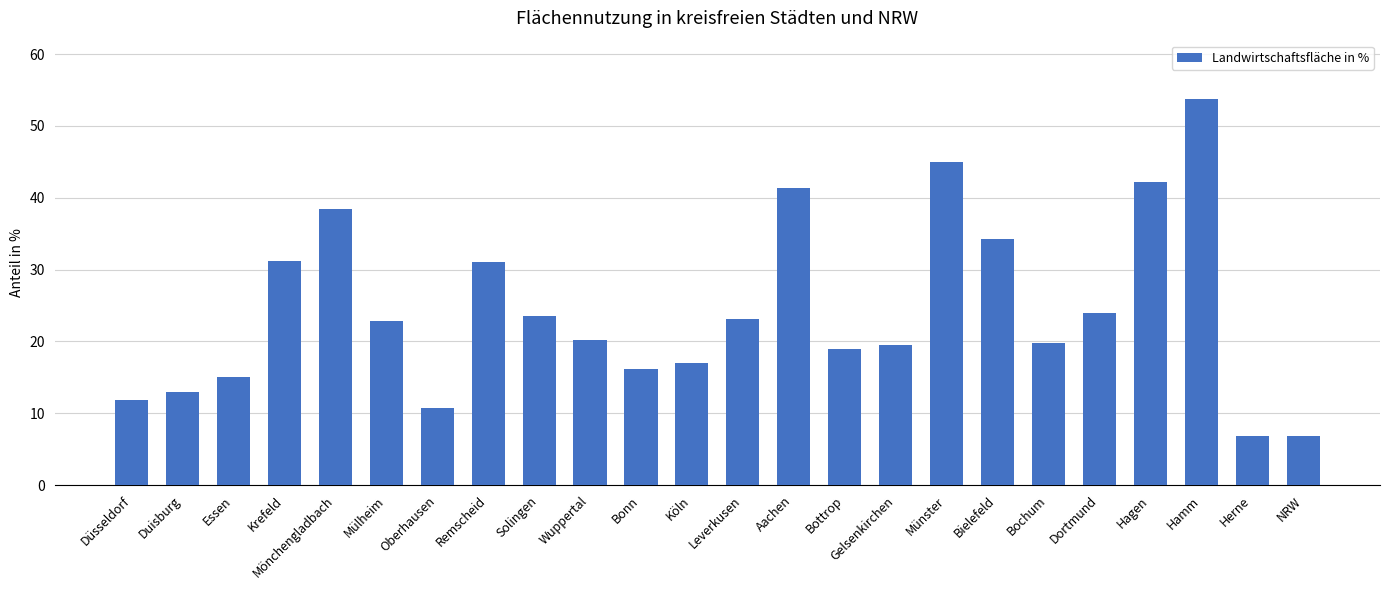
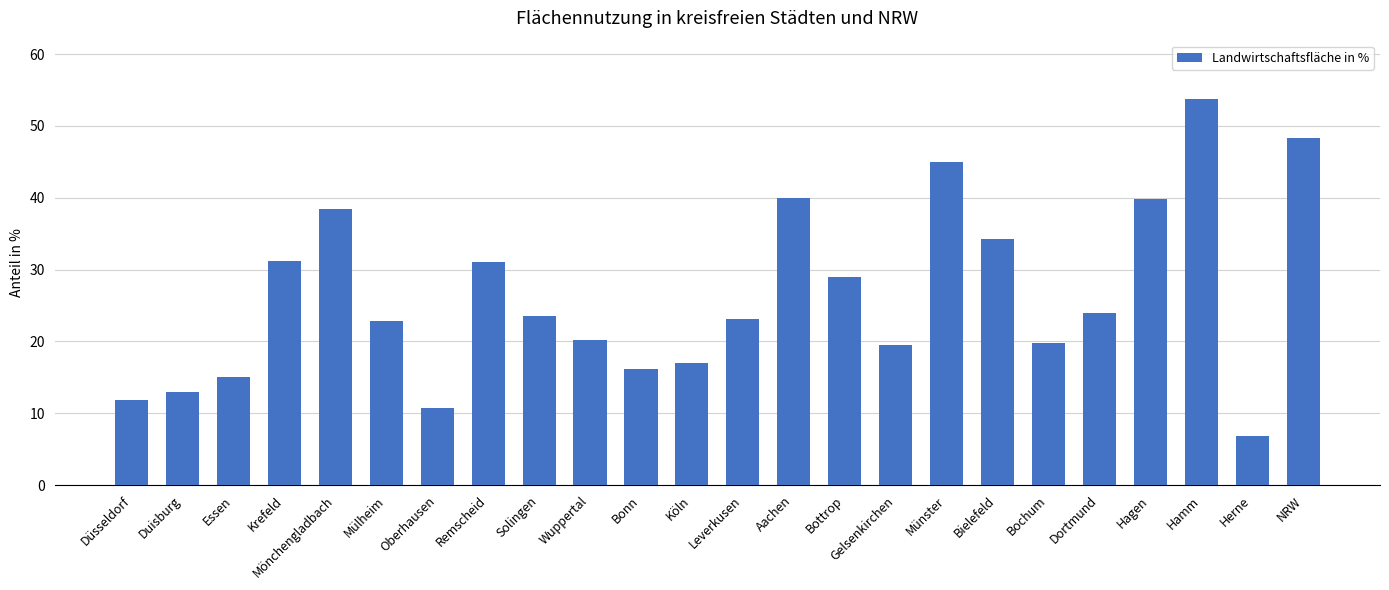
Aachen: 41 -> 40
Bottrop: 19 -> 29
Hagen: 42 -> 40
NRW: 7 -> 48
